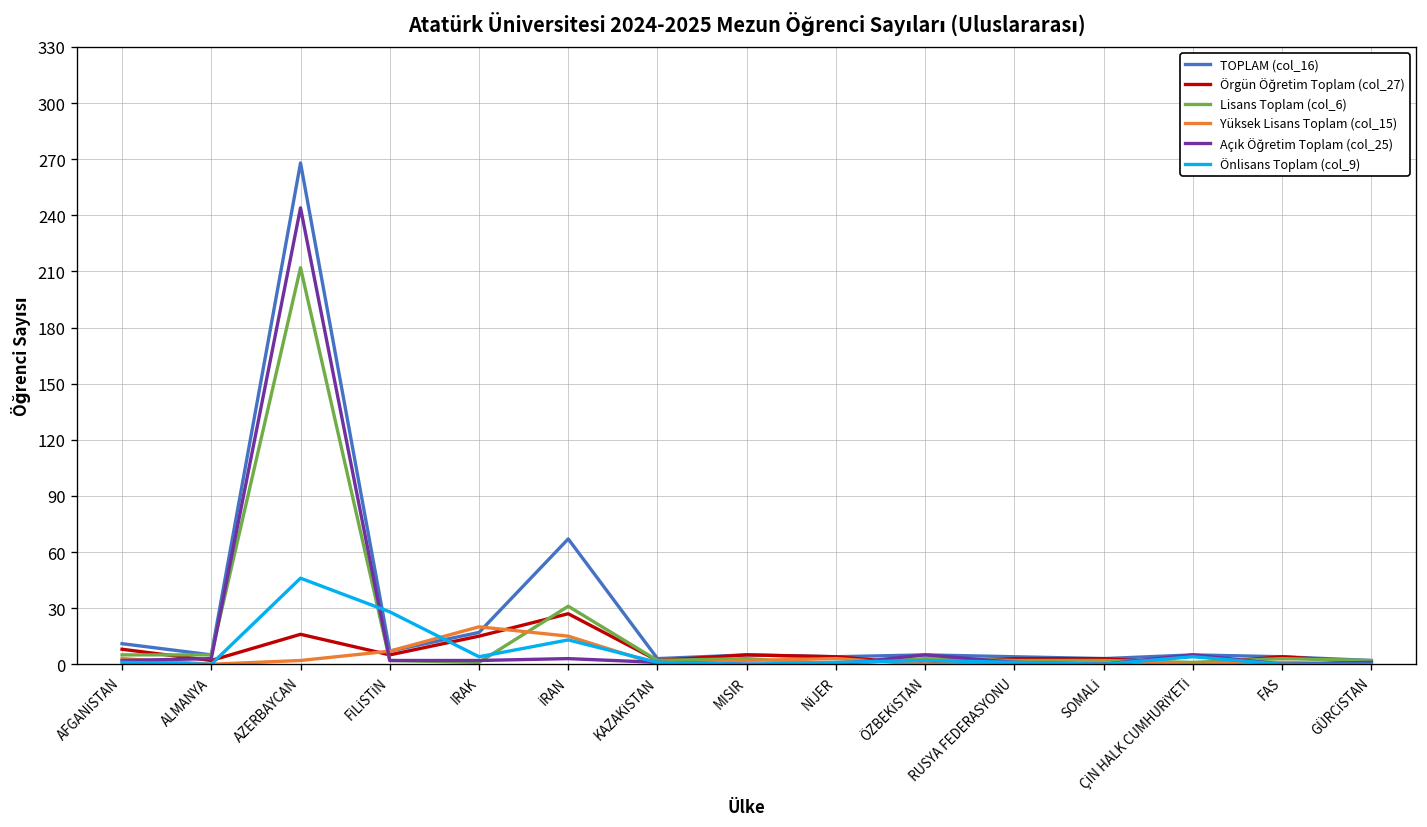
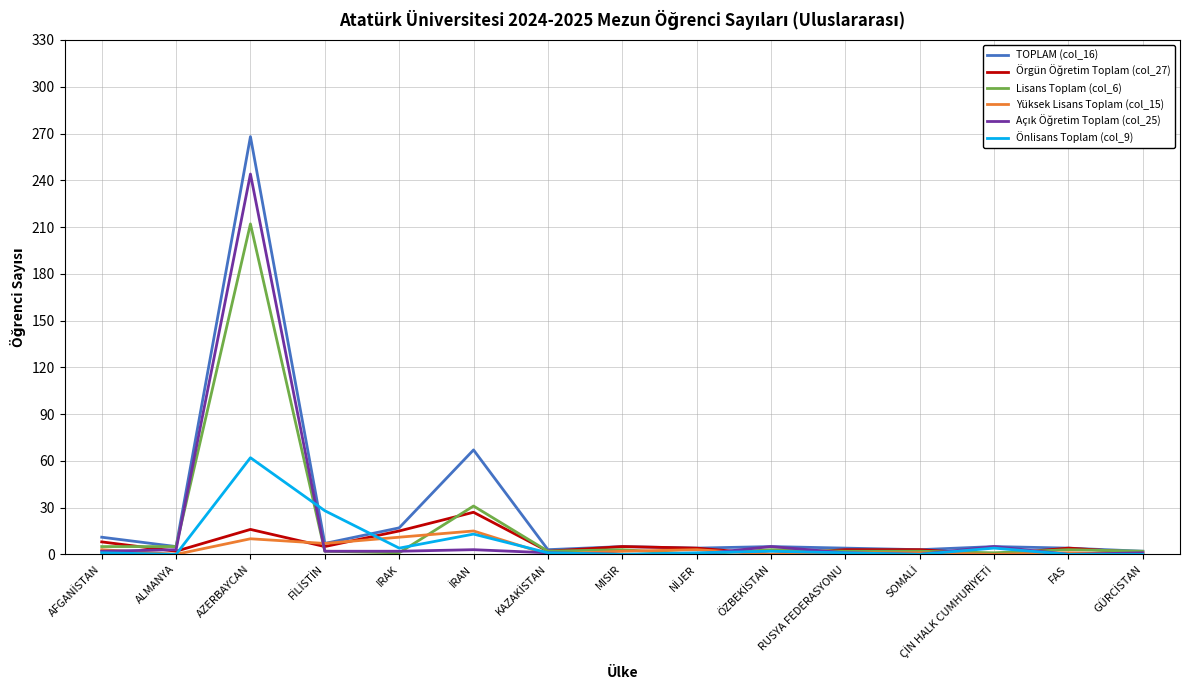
Yüksek Lisans Toplam (col_15), AZERBAYCAN: 2 -> 10
Önlisans Toplam (col_9), AZERBAYCAN: 46 -> 62
Yüksek Lisans Toplam (col_15), IRAK: 20 -> 11
